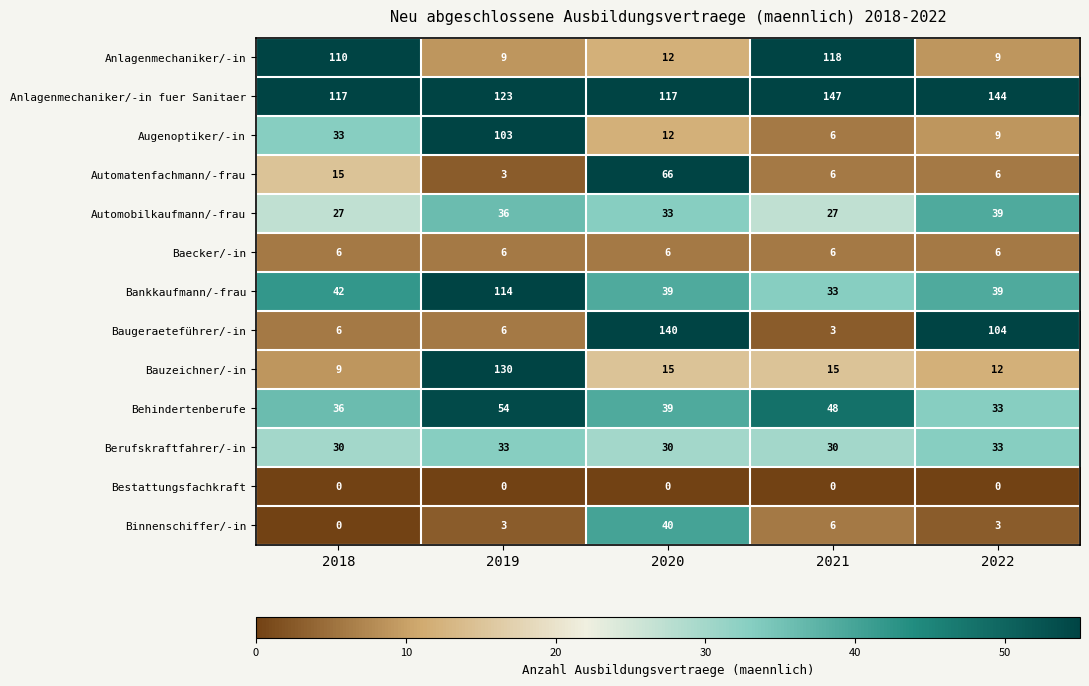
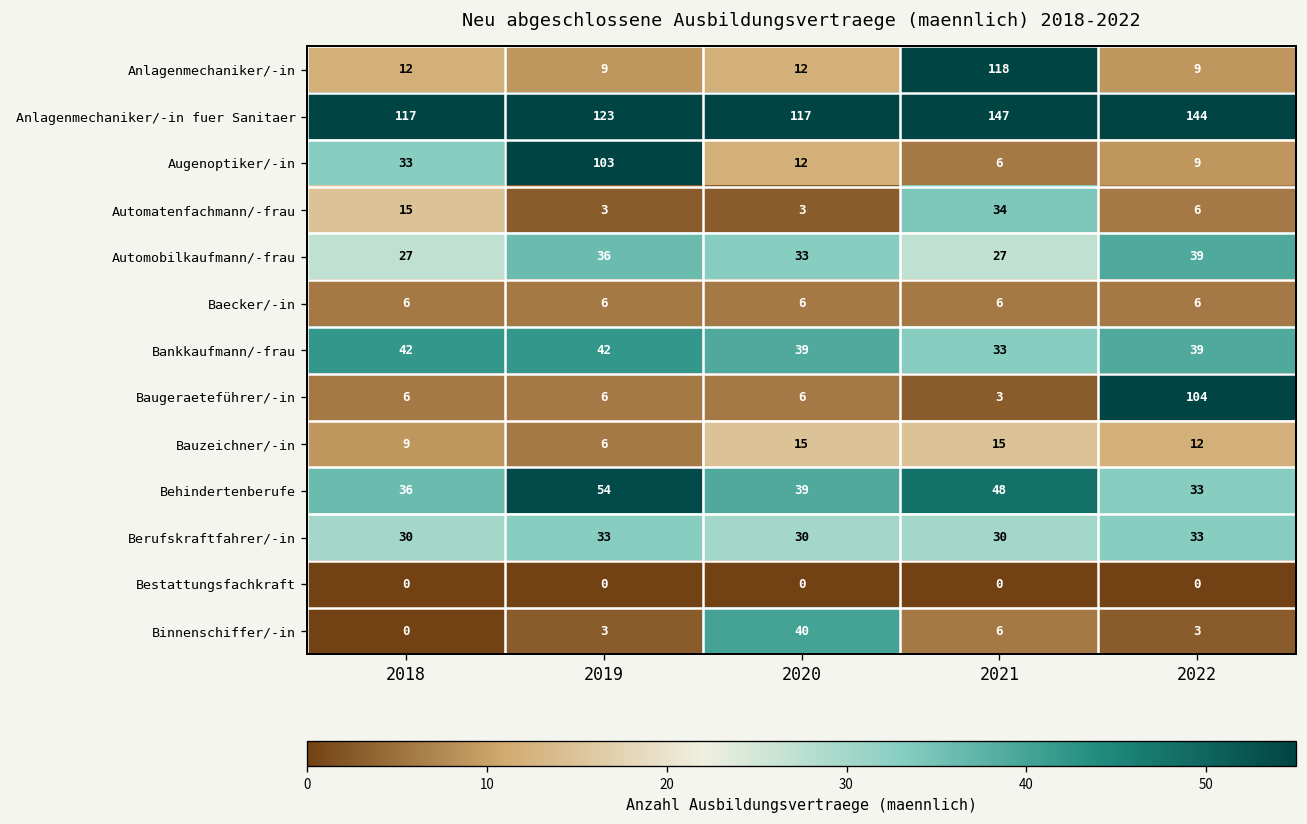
Anlagenmechaniker/-in, 2018: 110 -> 12
Automatenfachmann/-frau, 2020: 66 -> 3
Automatenfachmann/-frau, 2021: 6 -> 34
Bankkaufmann/-frau, 2019: 114 -> 42
Baugeraeteführer/-in, 2020: 140 -> 6
Bauzeichner/-in, 2019: 130 -> 6
